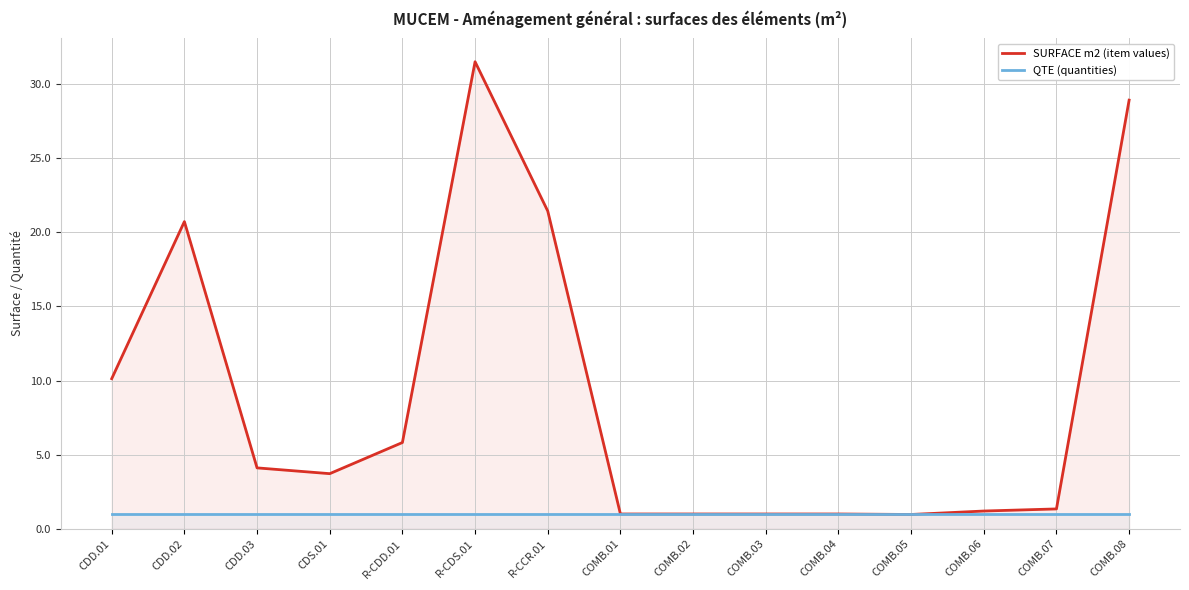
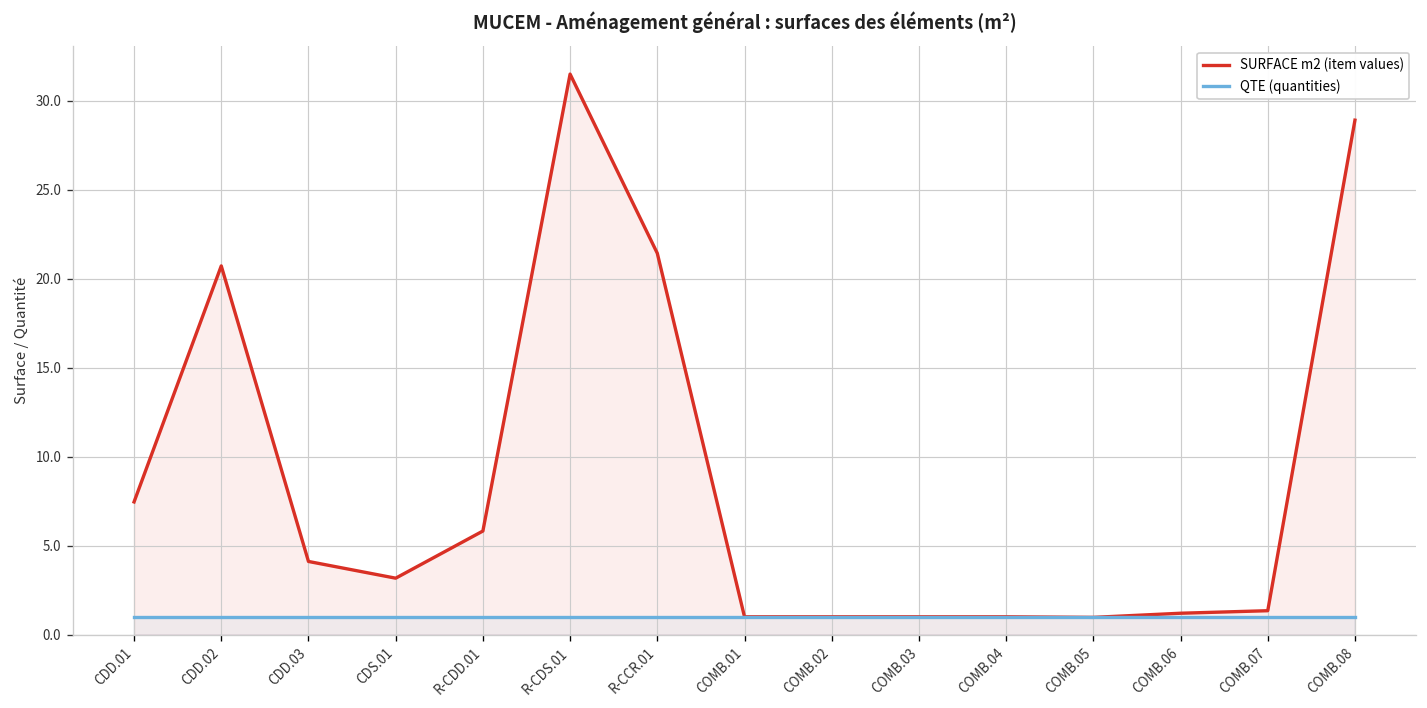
SURFACE m2 (item values), CDD.01: 10.1 -> 7.5
SURFACE m2 (item values), CDS.01: 3.7 -> 3.2
